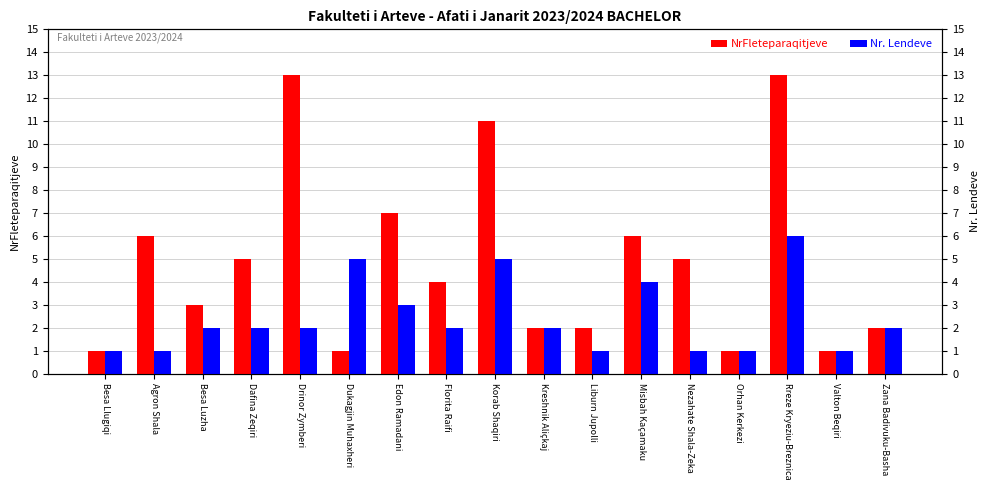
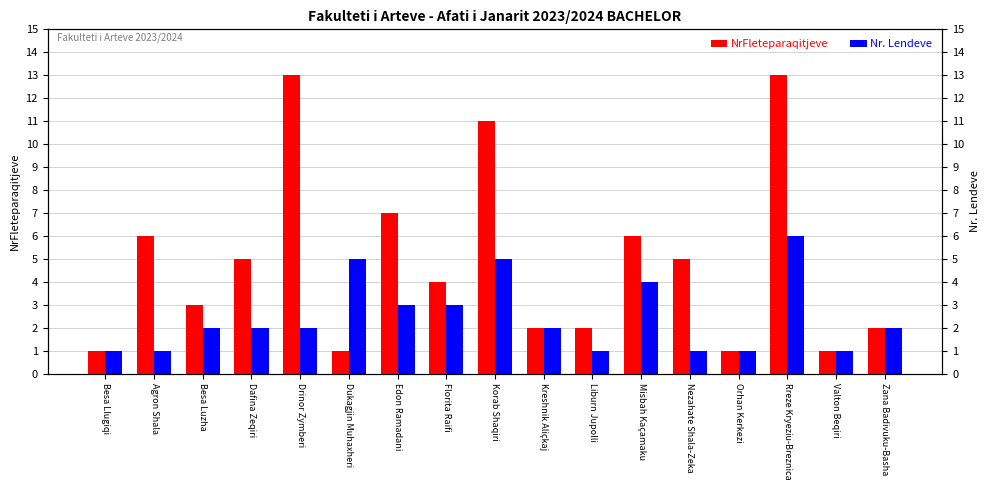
Nr. Lendeve, Florita Raifi: 2 -> 3
